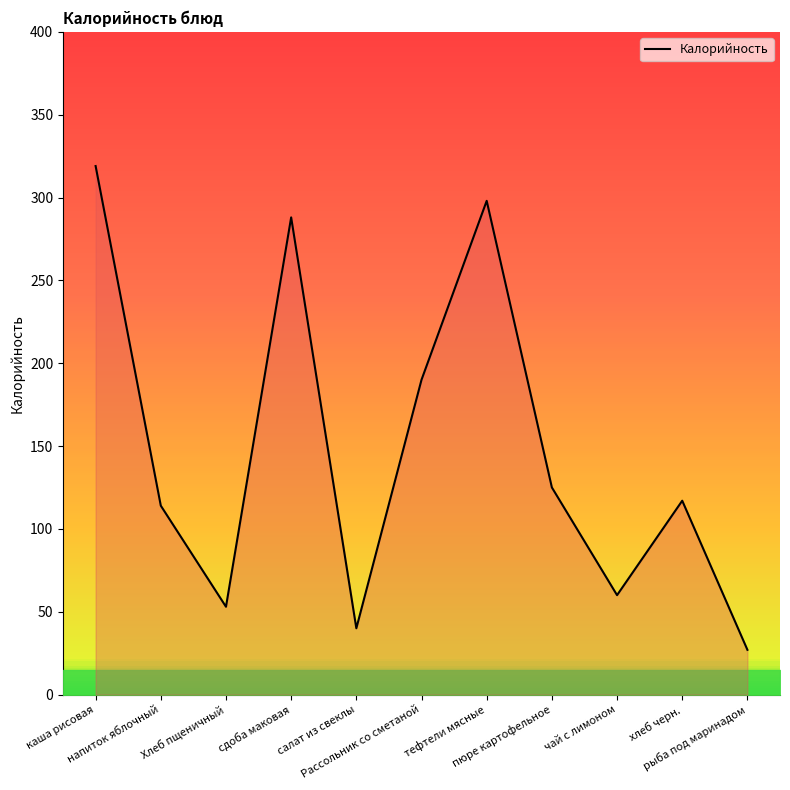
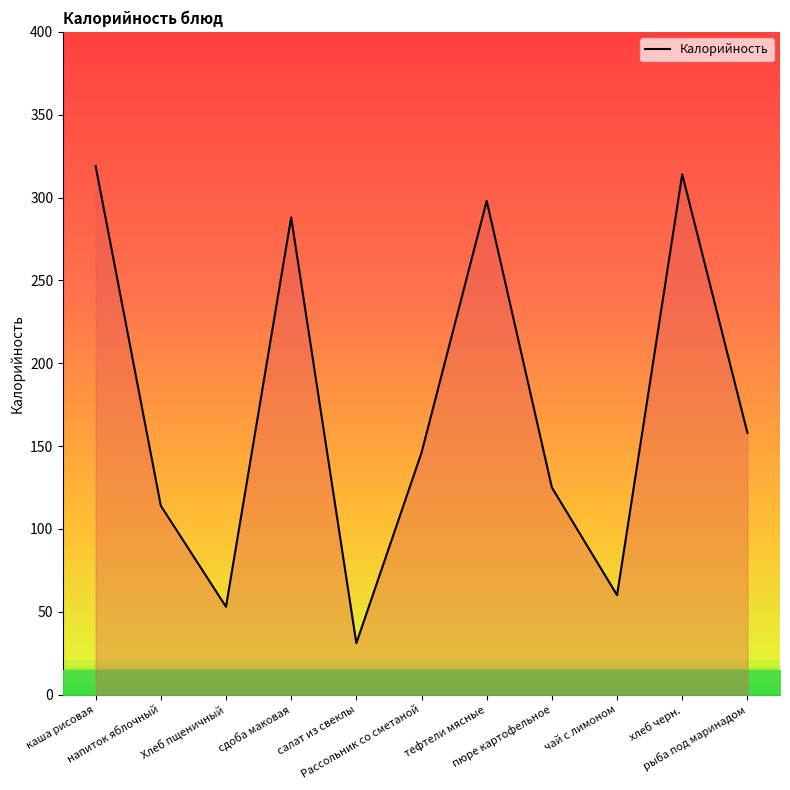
Калорийность, салат из свеклы: 40 -> 31
Калорийность, Рассольник со сметаной: 190 -> 146
Калорийность, хлеб черн.: 117 -> 314
Калорийность, рыба под маринадом: 27 -> 158
